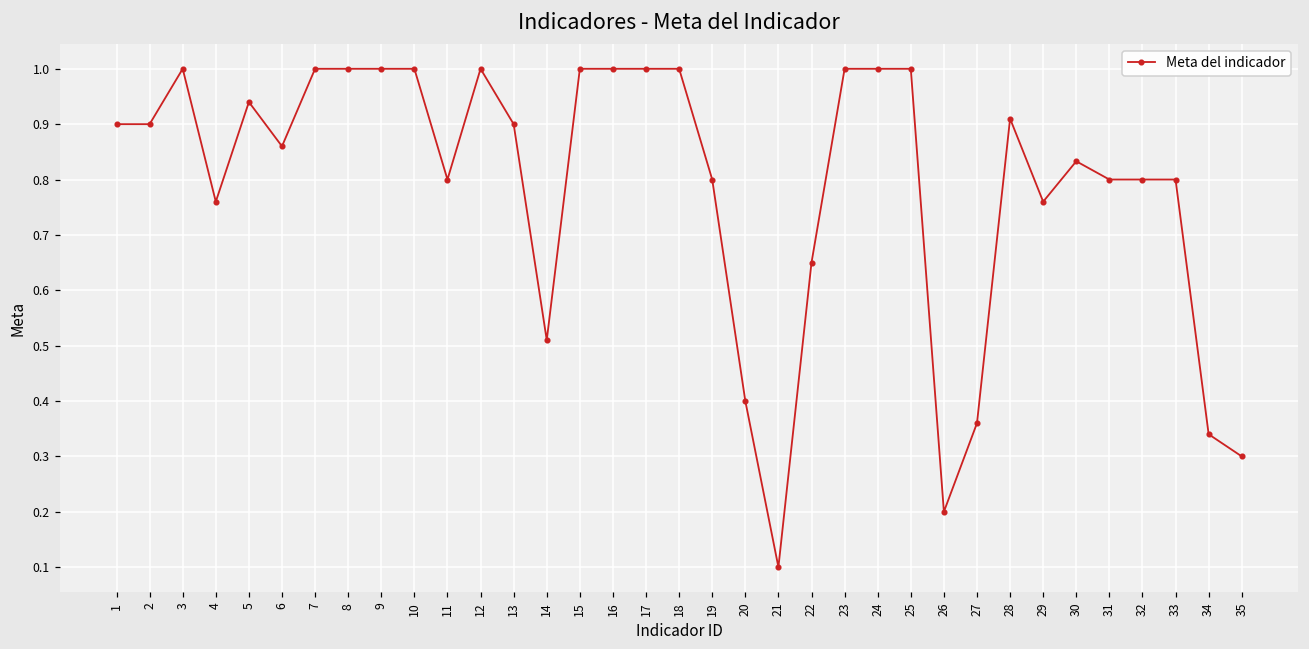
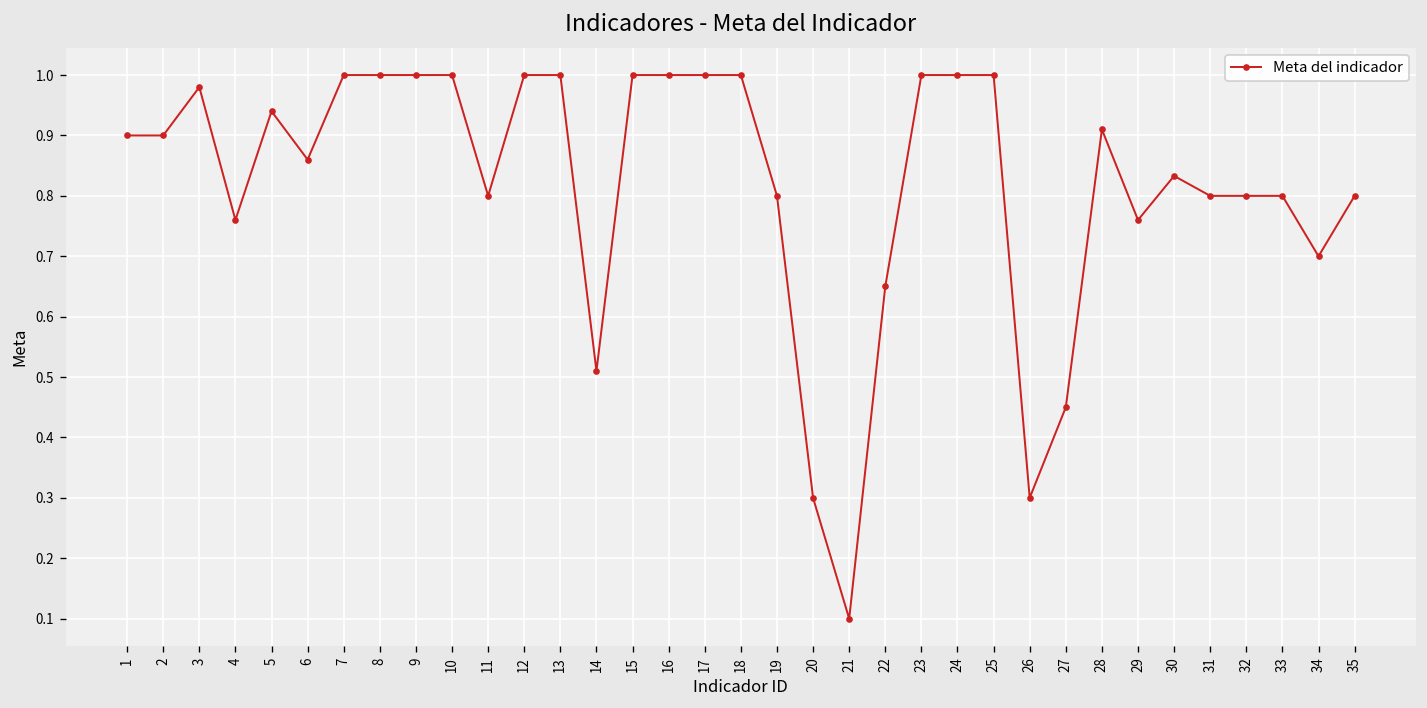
3: 1.00 -> 0.98
13: 0.9 -> 1.0
20: 0.4 -> 0.3
26: 0.2 -> 0.3
27: 0.36 -> 0.45
34: 0.34 -> 0.70
35: 0.3 -> 0.8
